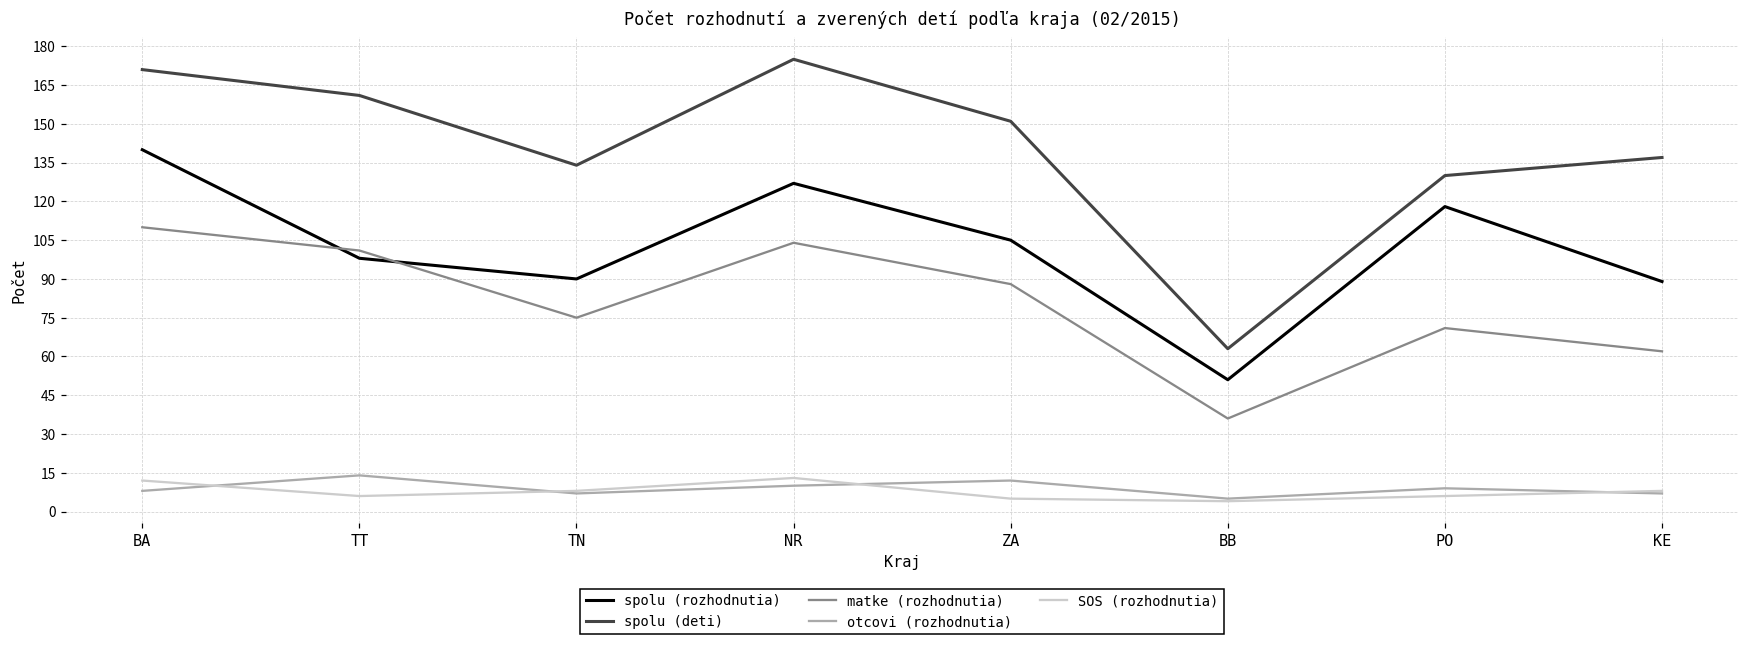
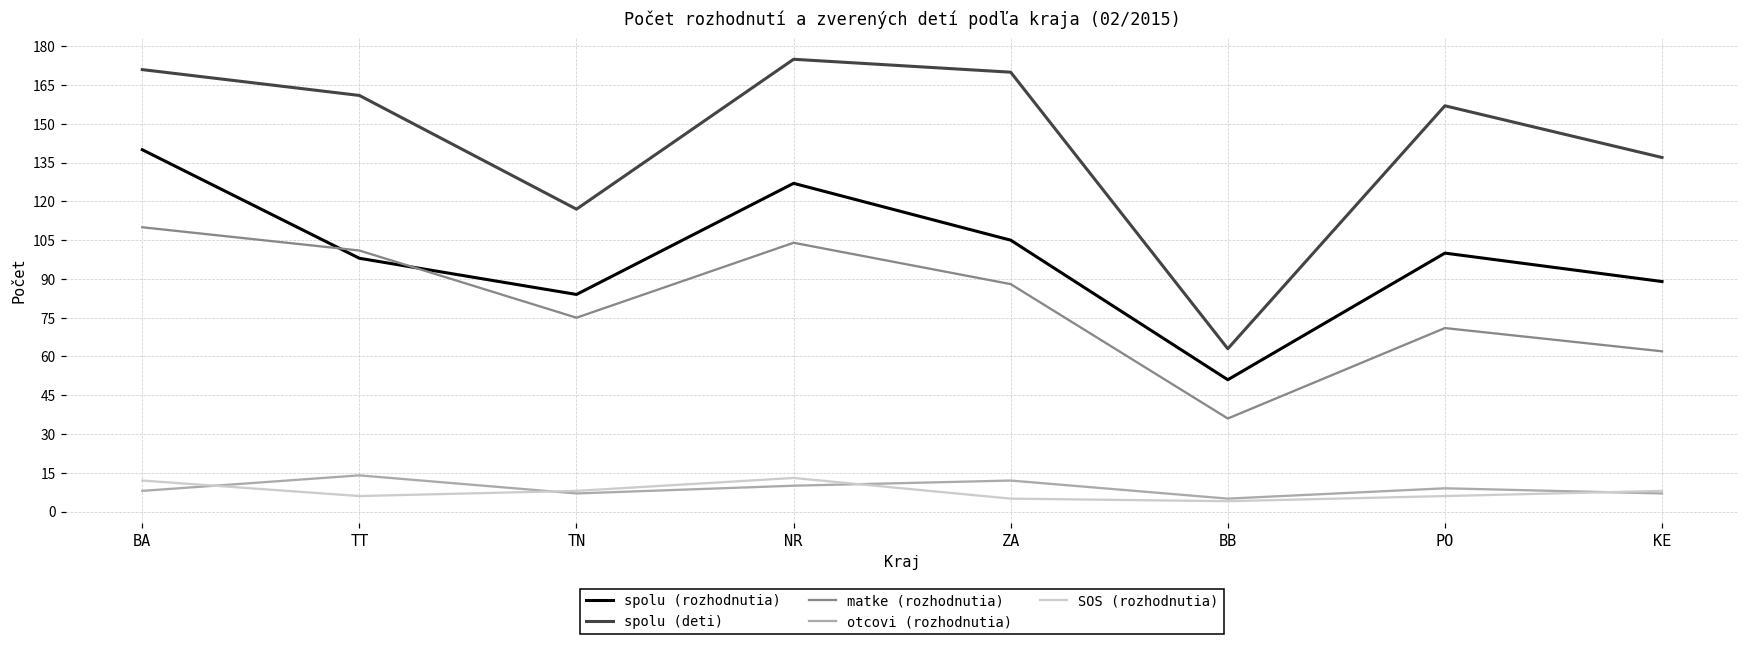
spolu (rozhodnutia), TN: 90 -> 84
spolu (deti), TN: 134 -> 117
spolu (deti), ZA: 151 -> 170
spolu (rozhodnutia), PO: 118 -> 100
spolu (deti), PO: 130 -> 157
